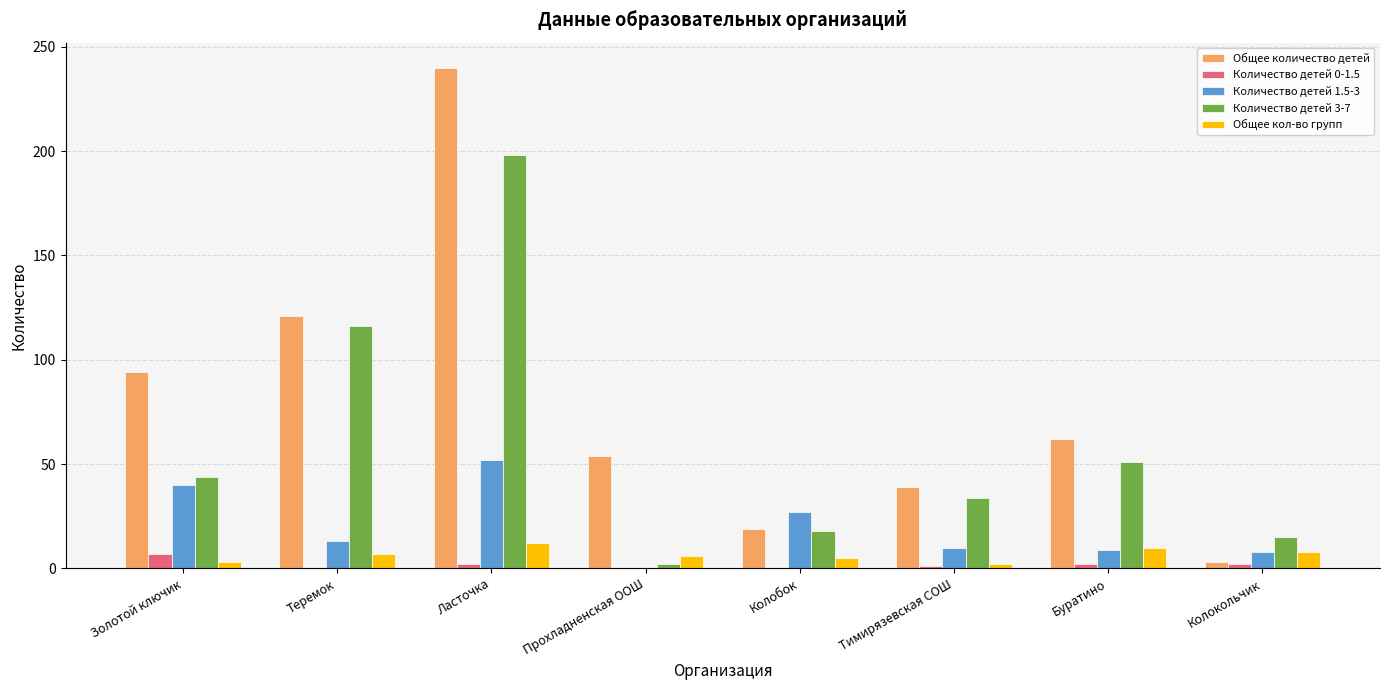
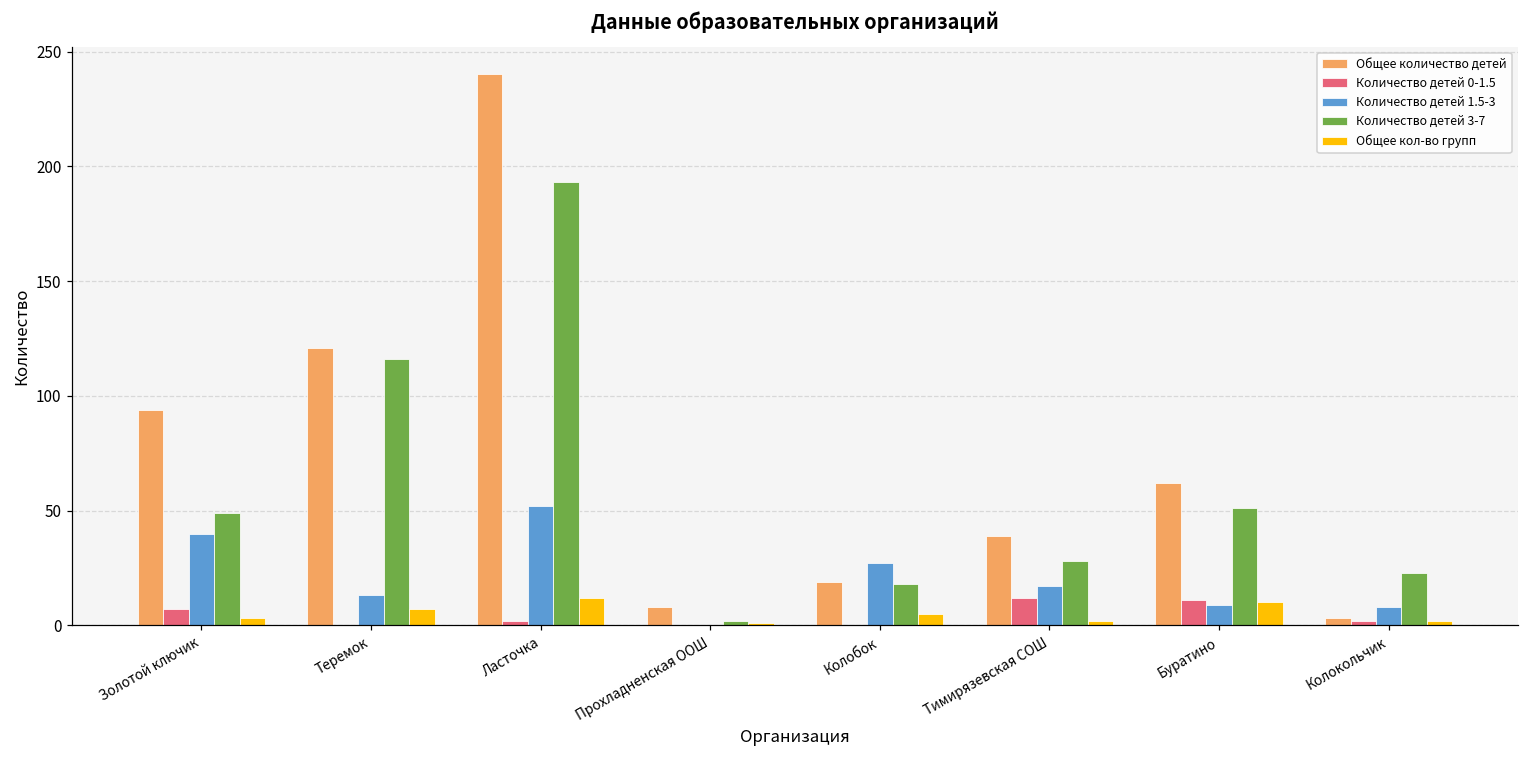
Количество детей 3-7, Золотой ключик: 44 -> 49
Количество детей 3-7, Ласточка: 198 -> 193
Общее количество детей, Прохладненская ООШ: 54 -> 8
Общее кол-во групп, Прохладненская ООШ: 6 -> 1
Количество детей 0-1.5, Тимирязевская СОШ: 1 -> 12
Количество детей 1.5-3, Тимирязевская СОШ: 10 -> 17
Количество детей 3-7, Тимирязевская СОШ: 34 -> 28
Количество детей 0-1.5, Буратино: 2 -> 11
Количество детей 3-7, Колокольчик: 15 -> 23
Общее кол-во групп, Колокольчик: 8 -> 2
